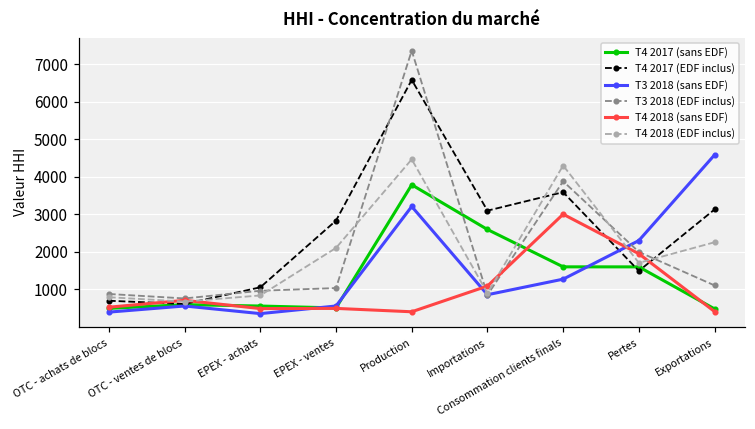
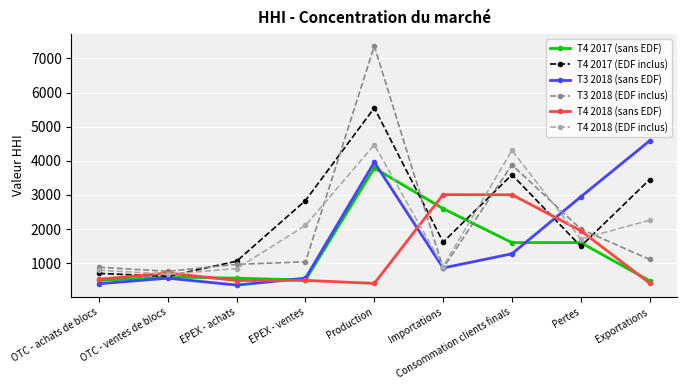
T4 2017 (EDF inclus), Production: 6600 -> 5600
T3 2018 (sans EDF), Production: 3200 -> 4000
T4 2017 (EDF inclus), Importations: 3100 -> 1600
T4 2018 (sans EDF), Importations: 1100 -> 3000
T3 2018 (sans EDF), Pertes: 2300 -> 2900
T4 2017 (EDF inclus), Exportations: 3100 -> 3400
